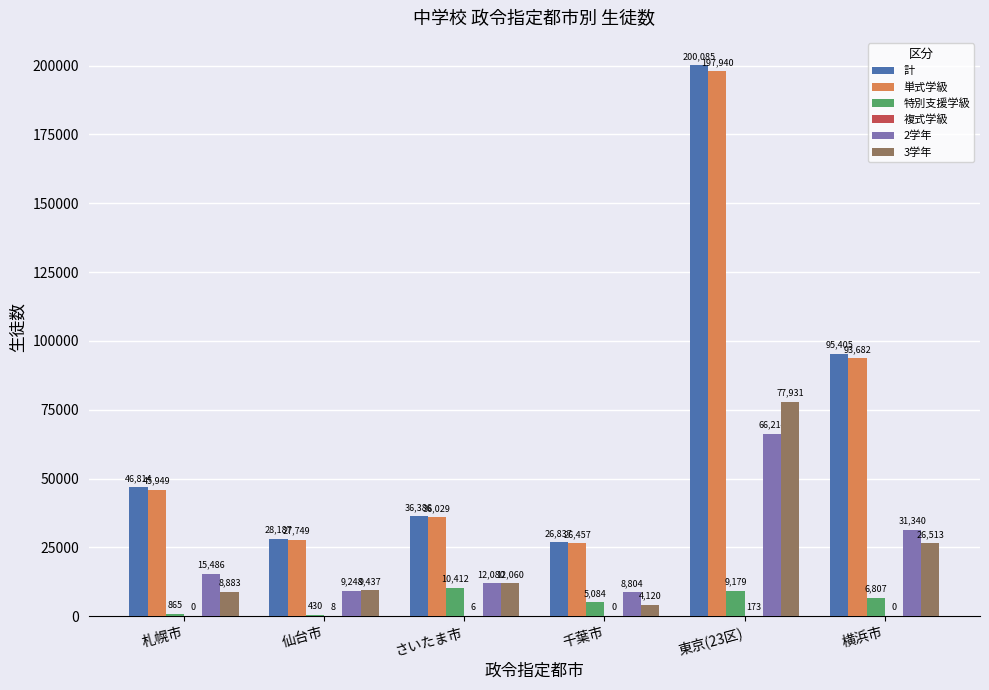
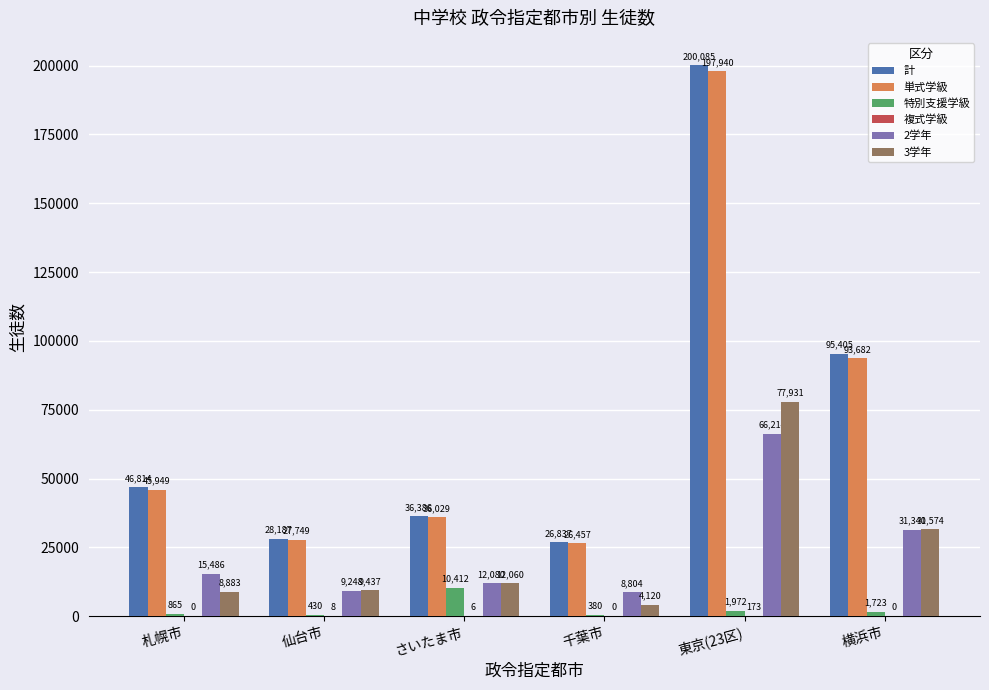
特別支援学級, 千葉市: 5,084 -> 380
特別支援学級, 東京(23区): 9,179 -> 1,972
特別支援学級, 横浜市: 6,807 -> 1,723
3学年, 横浜市: 26,513 -> 31,574
